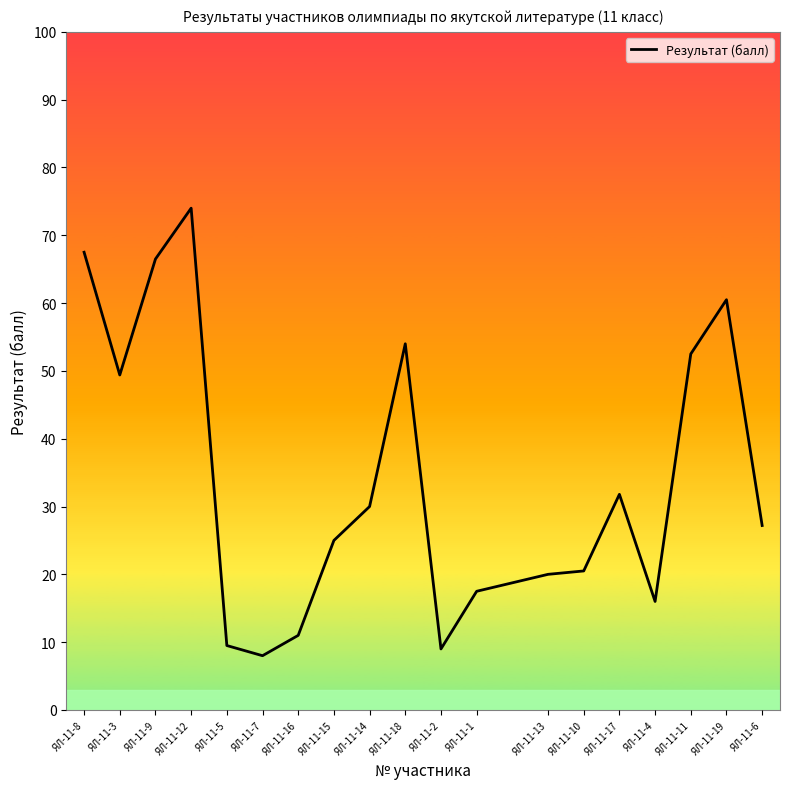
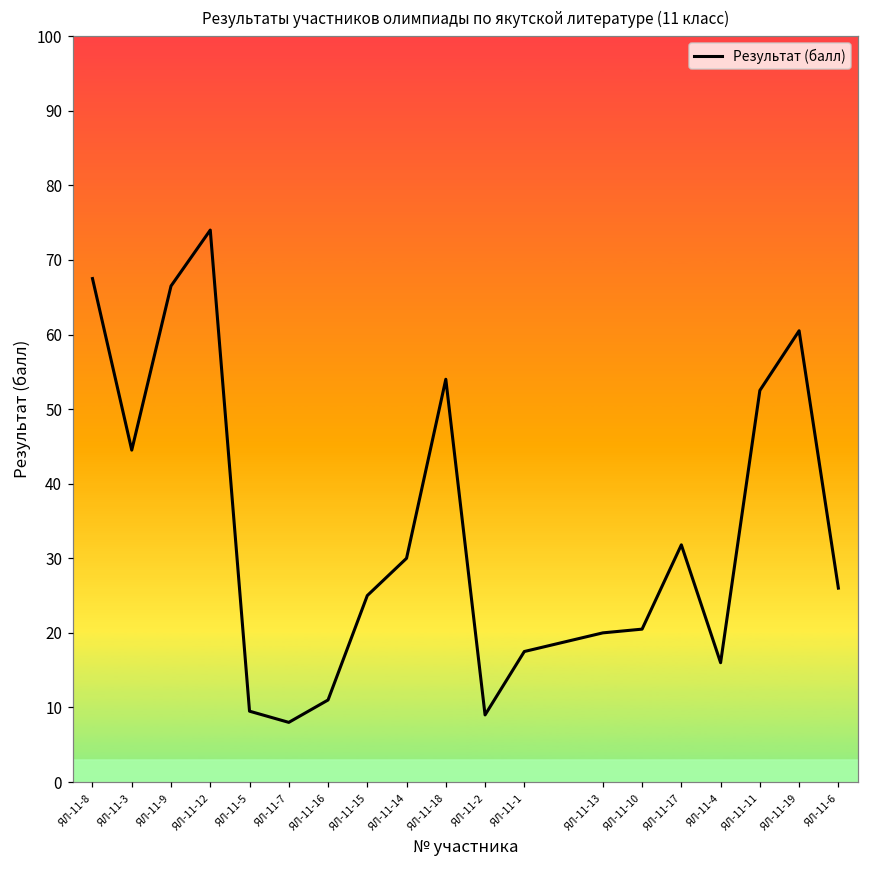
ЯЛ-11-3: 49 -> 45
ЯЛ-11-6: 27 -> 26
